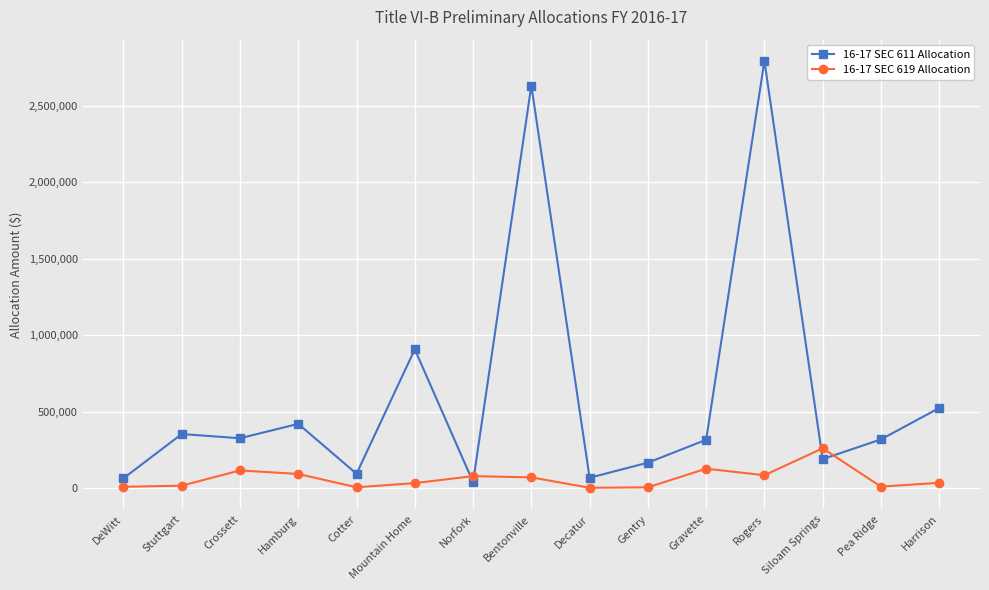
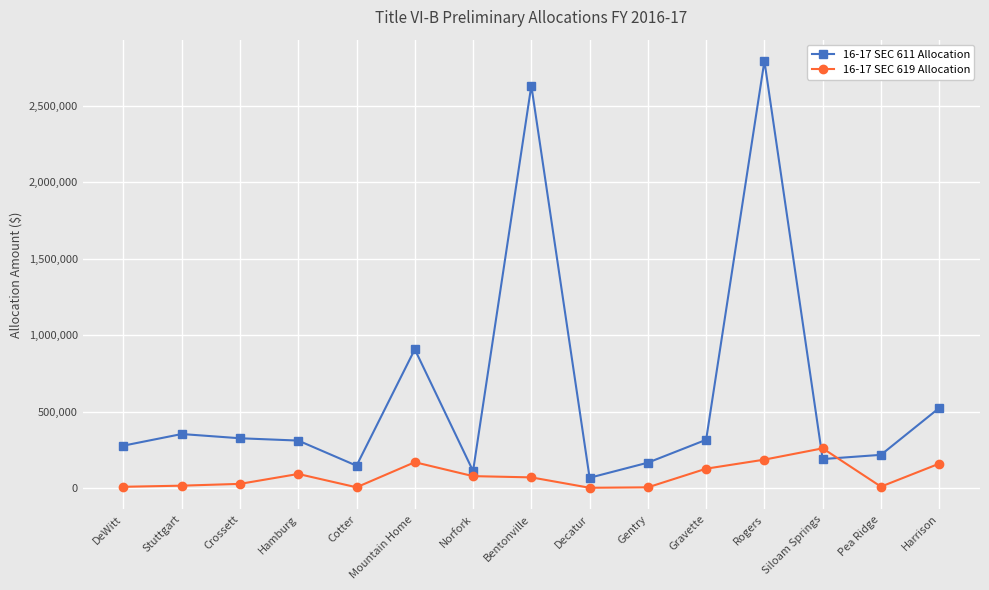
16-17 SEC 611 Allocation, DeWitt: 70,000 -> 280,000
16-17 SEC 619 Allocation, Crossett: 120,000 -> 30,000
16-17 SEC 611 Allocation, Hamburg: 420,000 -> 310,000
16-17 SEC 611 Allocation, Cotter: 100,000 -> 150,000
16-17 SEC 619 Allocation, Mountain Home: 40,000 -> 170,000
16-17 SEC 611 Allocation, Norfork: 40,000 -> 110,000
16-17 SEC 619 Allocation, Rogers: 90,000 -> 190,000
16-17 SEC 611 Allocation, Pea Ridge: 320,000 -> 220,000
16-17 SEC 619 Allocation, Harrison: 40,000 -> 160,000
